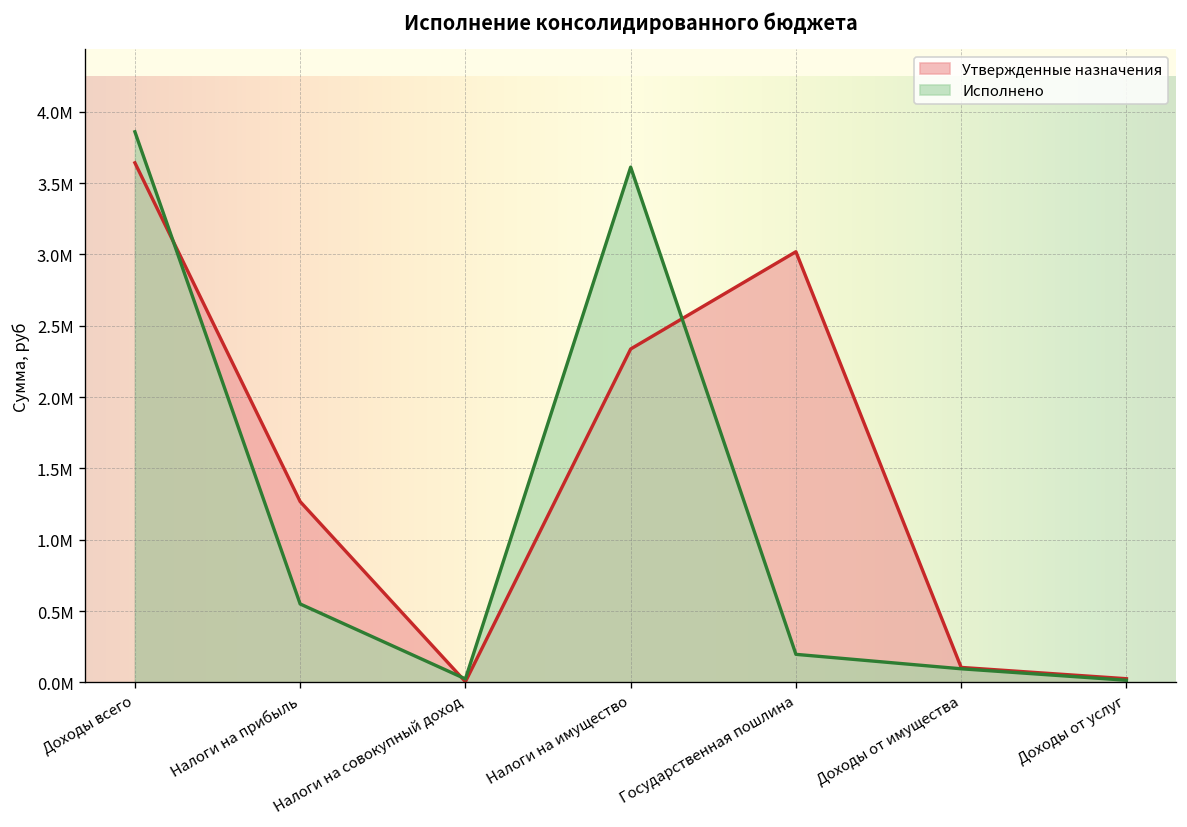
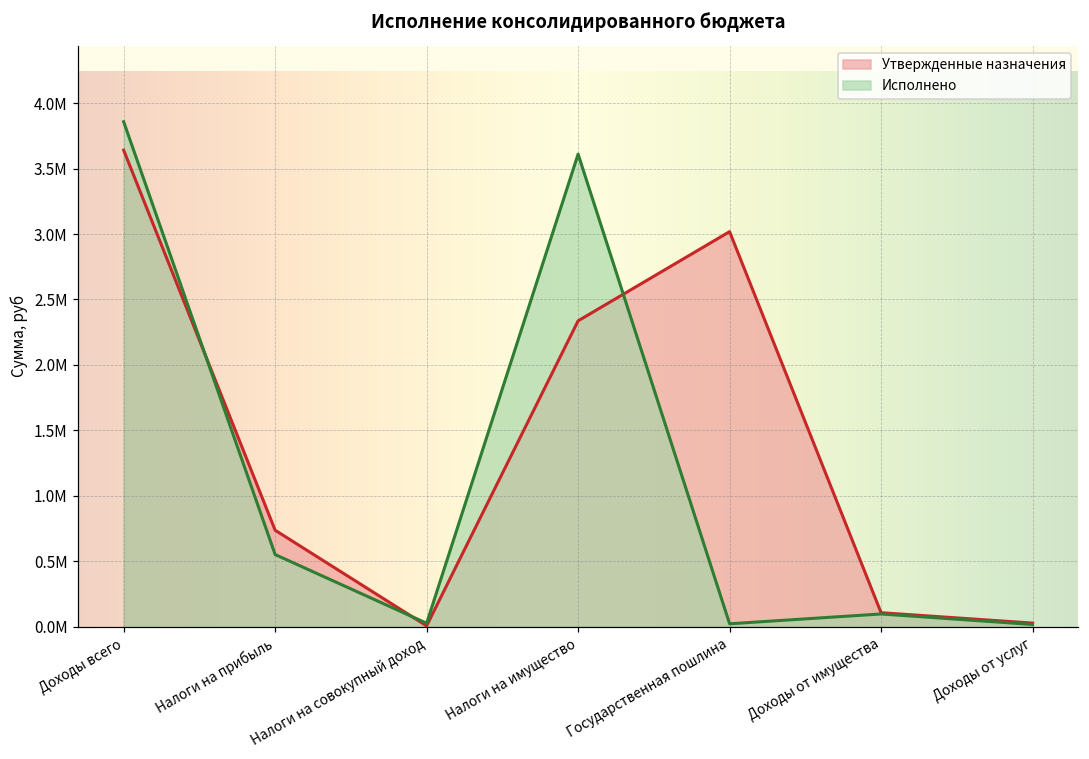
Утвержденные назначения, Налоги на прибыль: 1270000 -> 740000
Исполнено, Государственная пошлина: 200000 -> 20000
